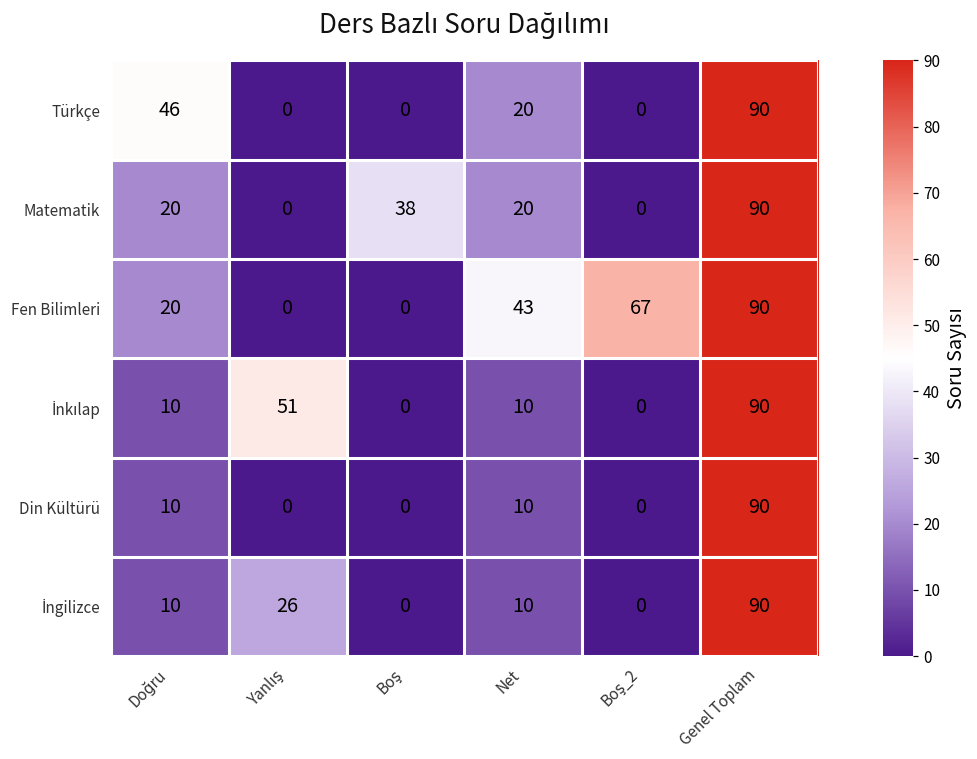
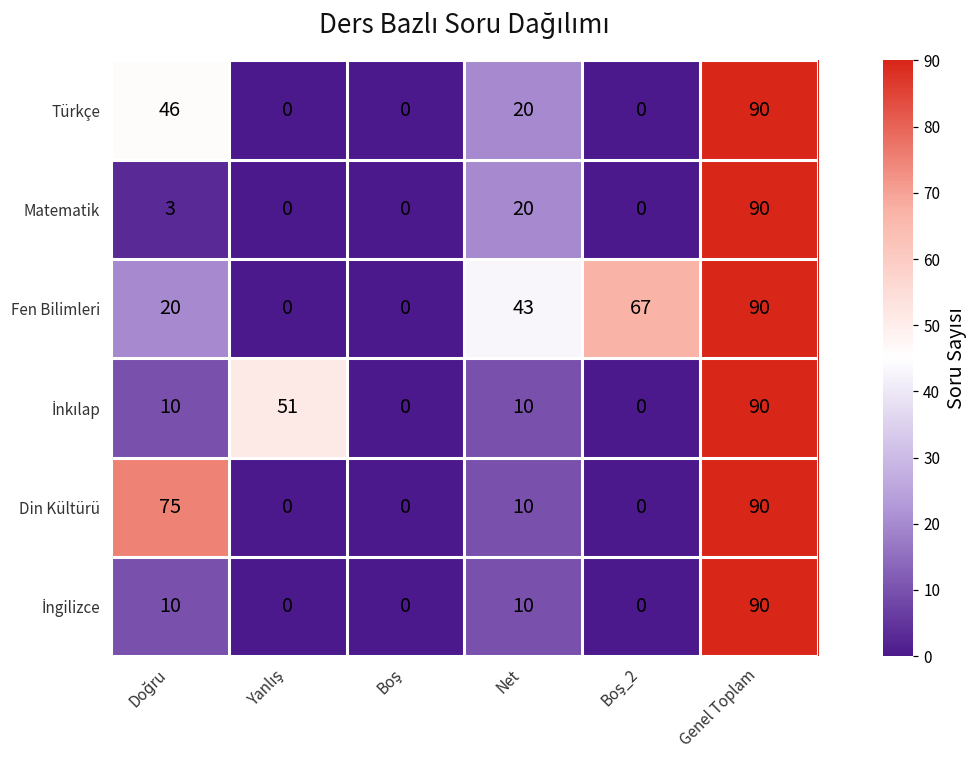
Matematik, Doğru: 20 -> 3
Matematik, Boş: 38 -> 0
Din Kültürü, Doğru: 10 -> 75
İngilizce, Yanlış: 26 -> 0
